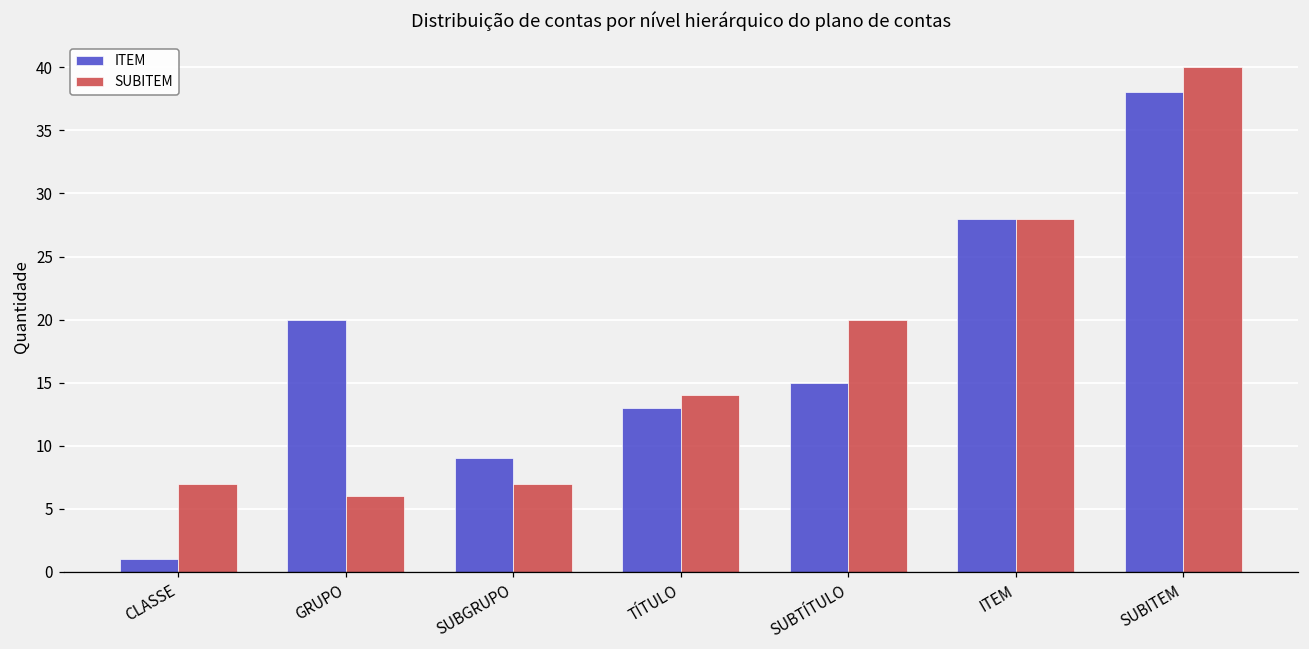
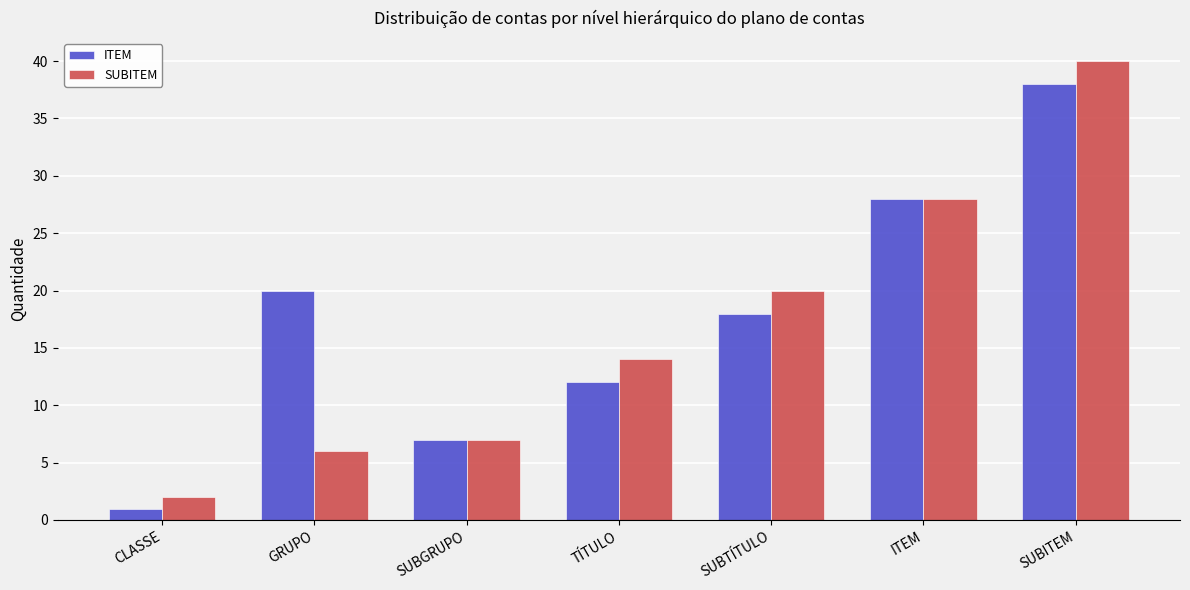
SUBITEM, CLASSE: 7 -> 2
ITEM, SUBGRUPO: 9 -> 7
ITEM, TÍTULO: 13 -> 12
ITEM, SUBTÍTULO: 15 -> 18
